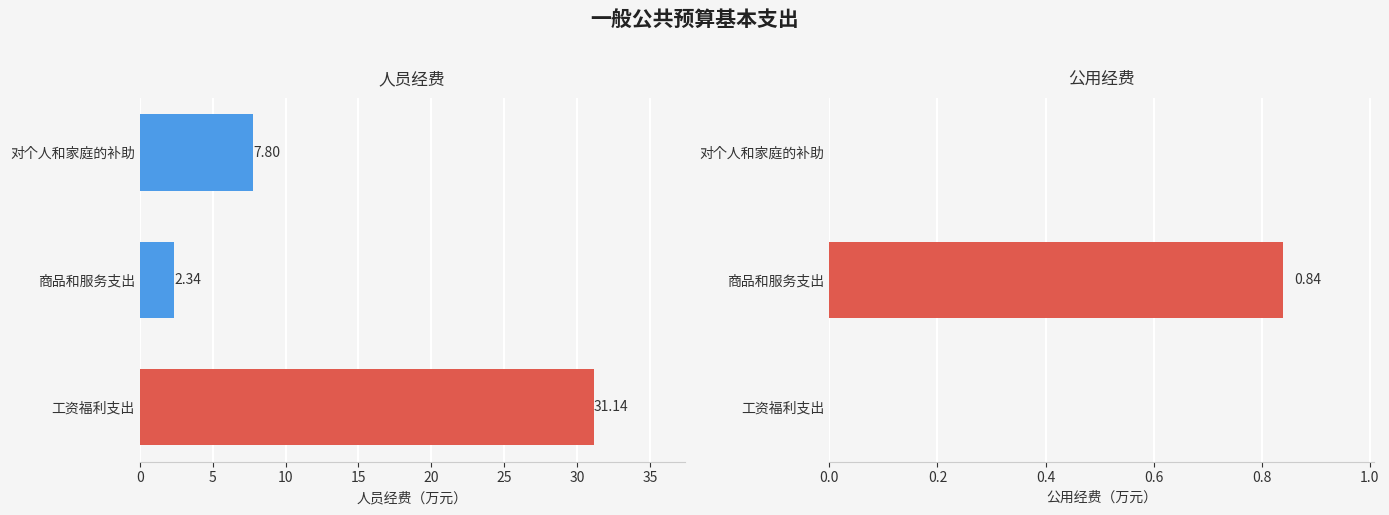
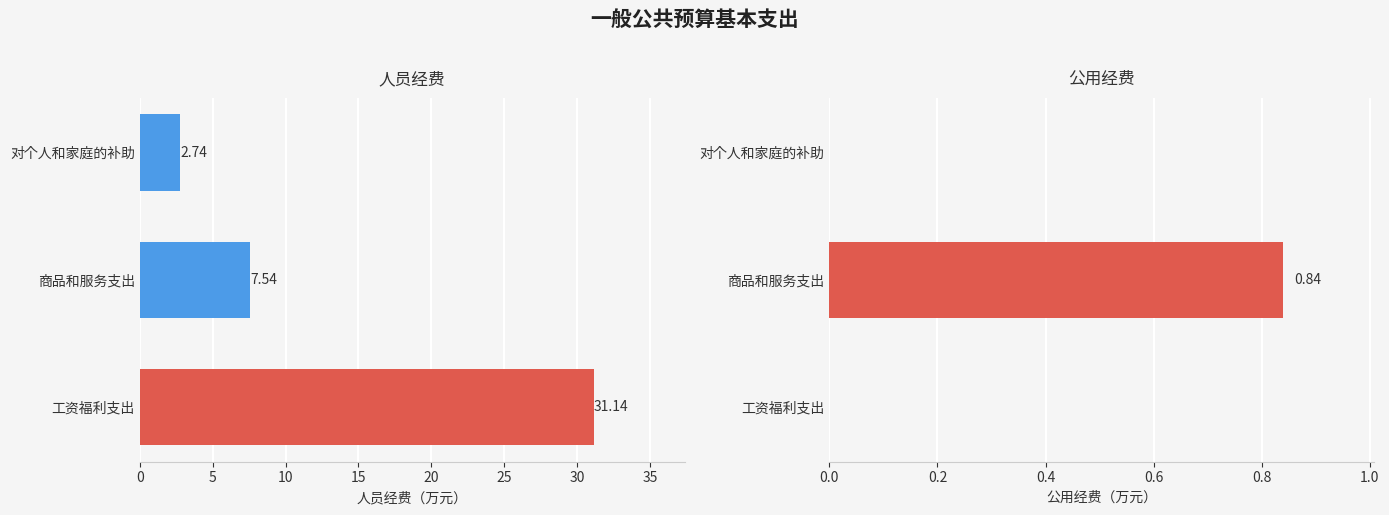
人员经费, 对个人和家庭的补助: 7.80 -> 2.74
人员经费, 商品和服务支出: 2.34 -> 7.54
